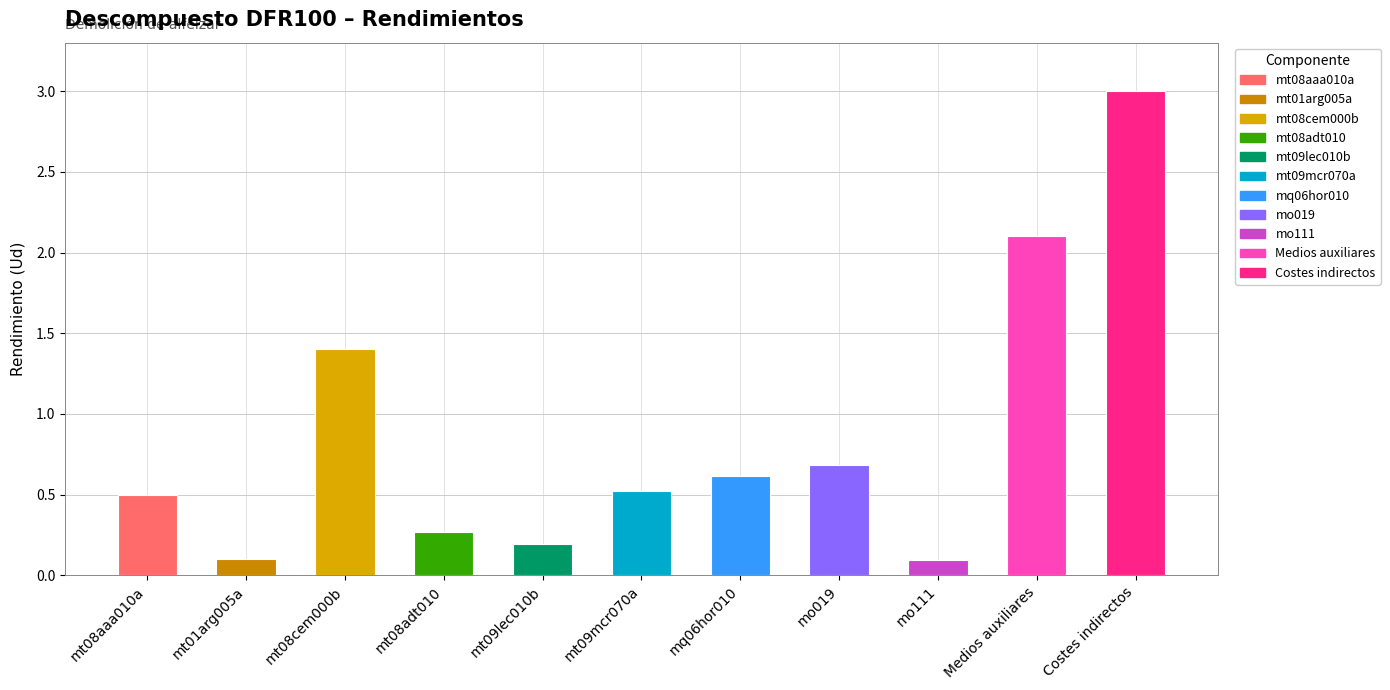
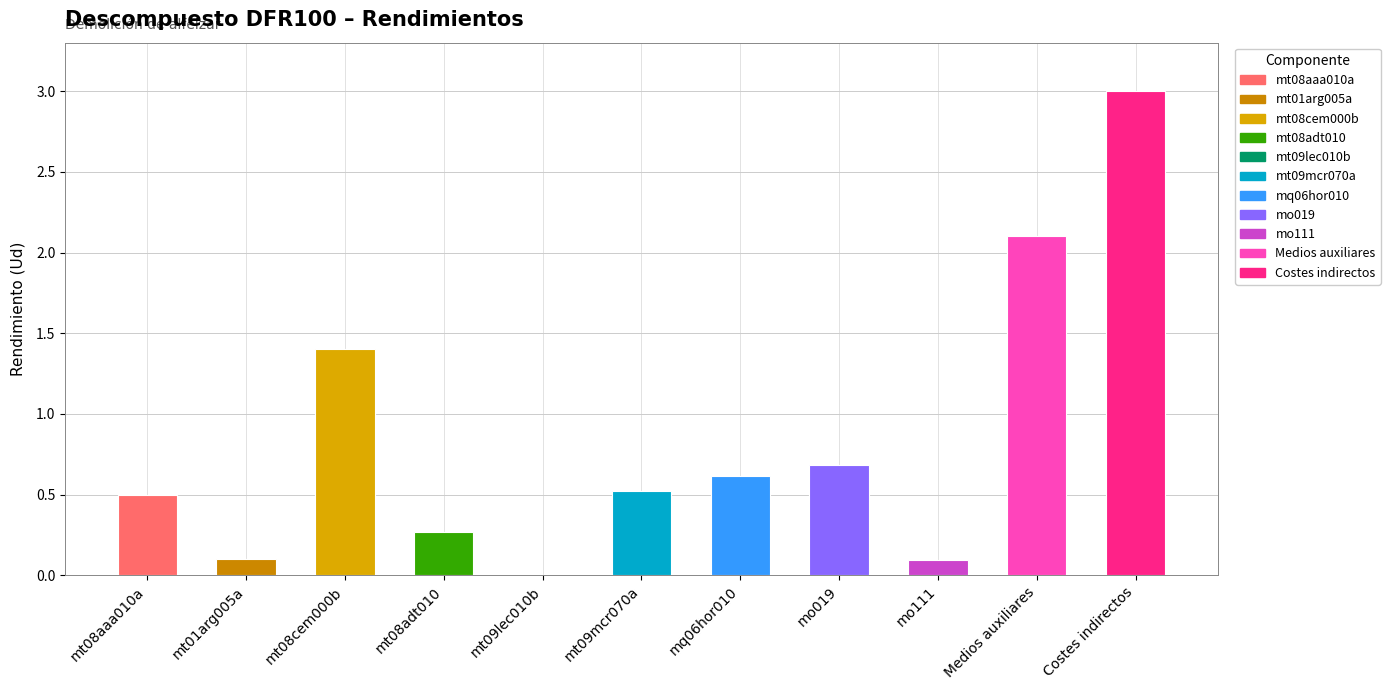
mt09lec010b, mt09lec010b: 0.20 -> 0.00
